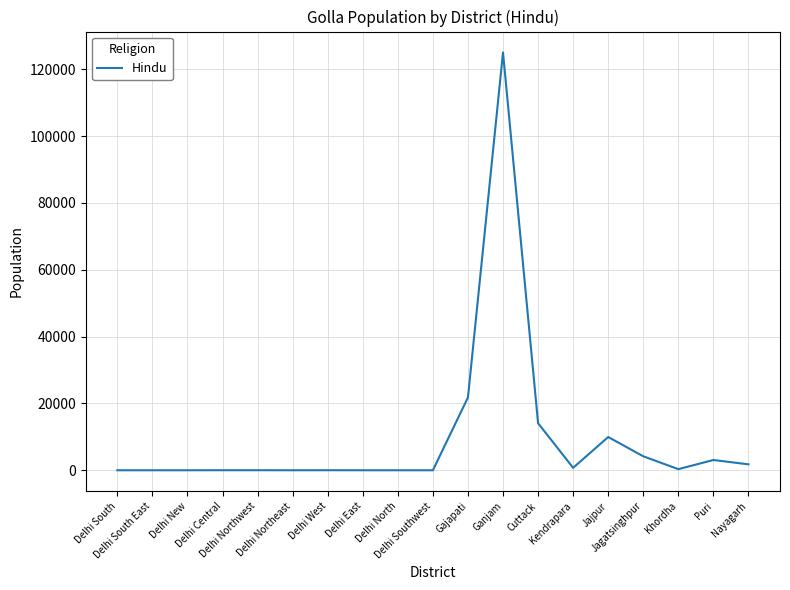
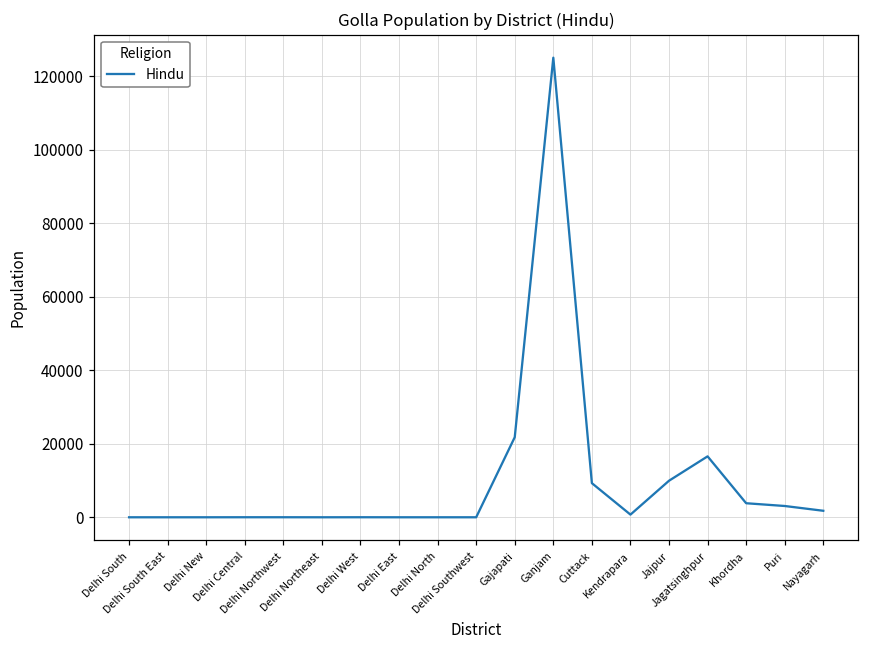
Cuttack: 14000 -> 9000
Jagatsinghpur: 4000 -> 17000
Khordha: 0 -> 4000
